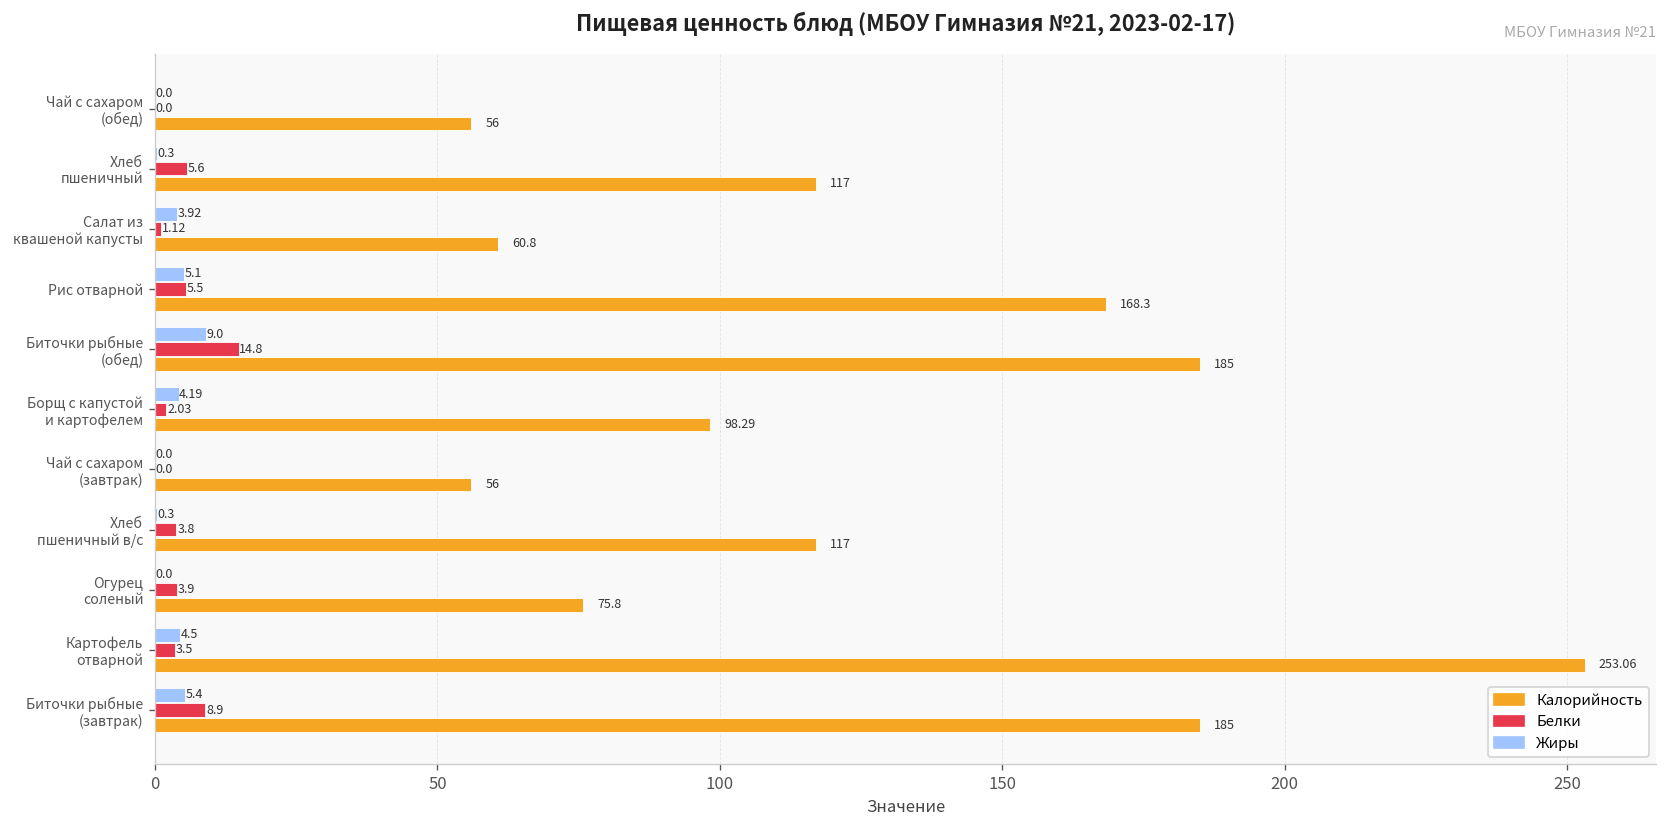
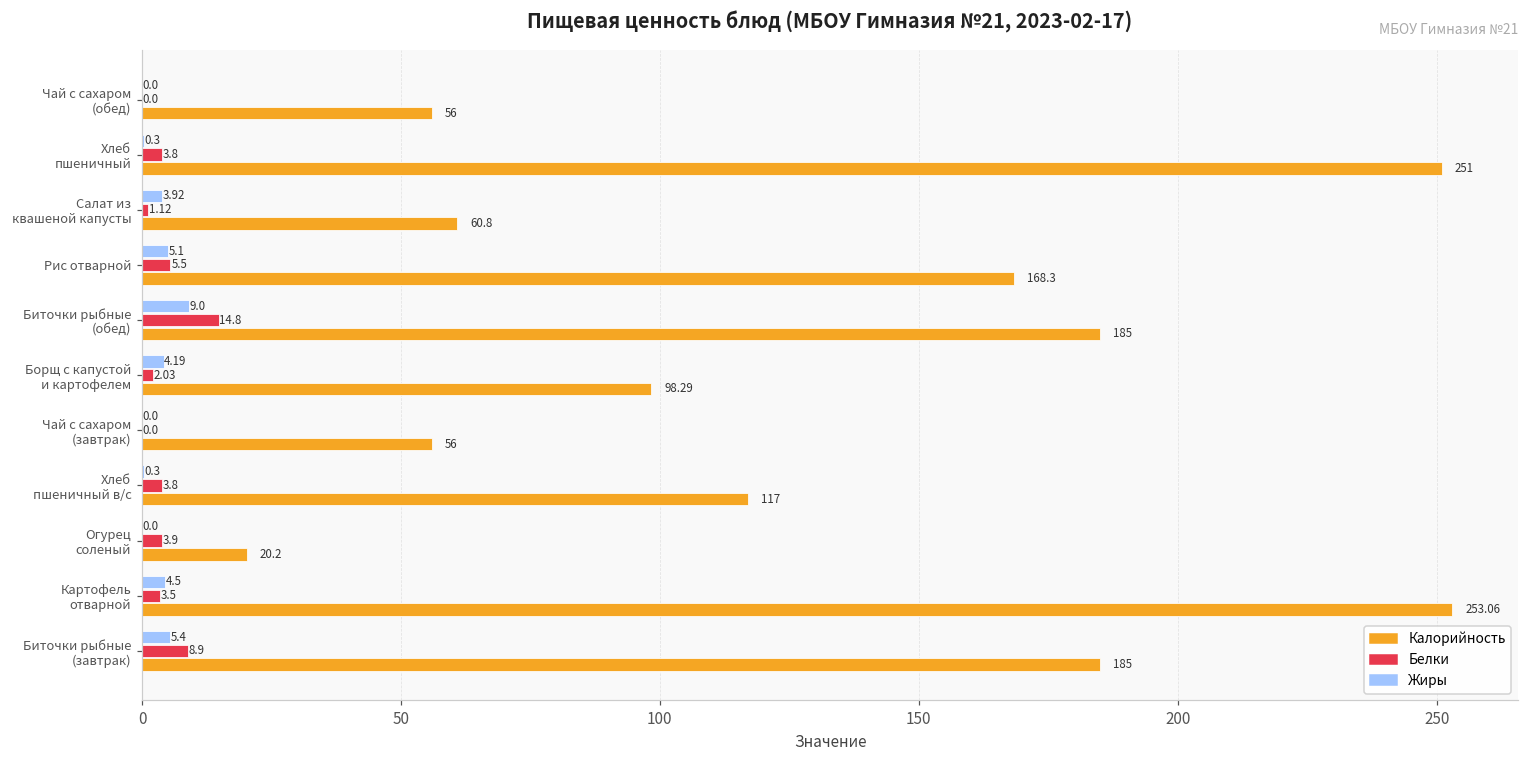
Белки, Хлеб пшеничный: 5.6 -> 3.8
Калорийность, Хлеб пшеничный: 117 -> 251
Калорийность, Огурец соленый: 75.8 -> 20.2
